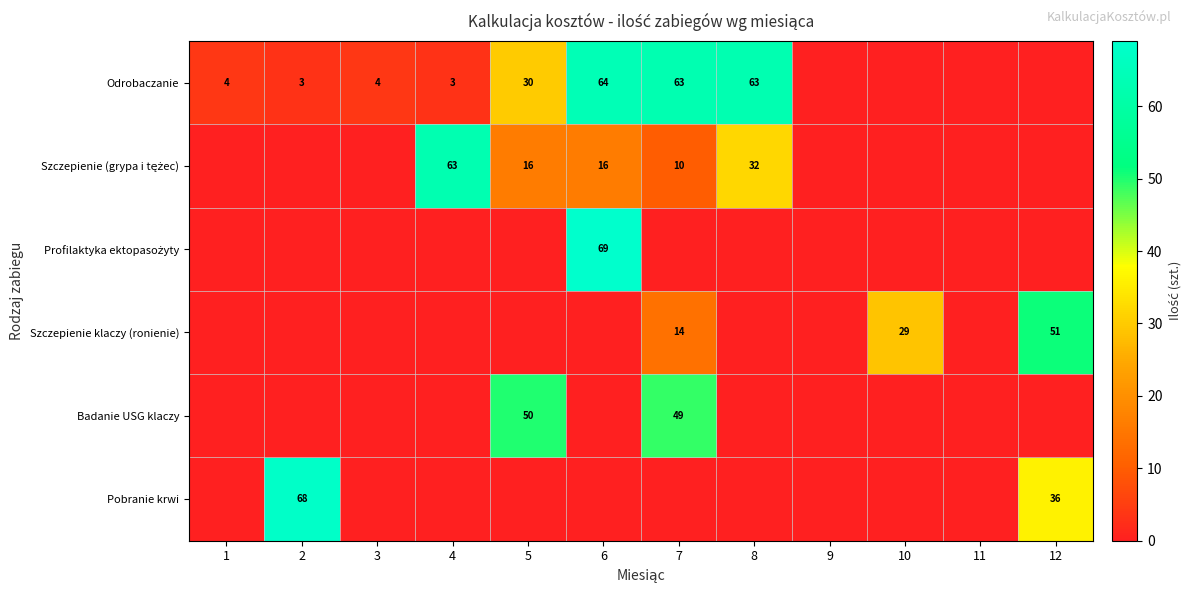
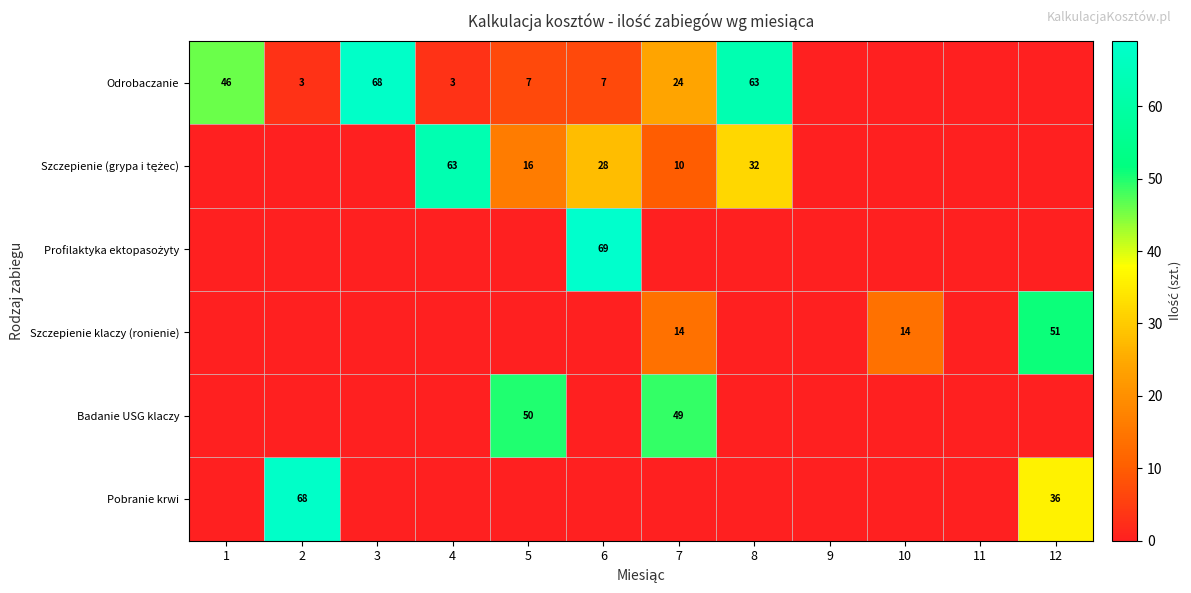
Odrobaczanie, 1: 4 -> 46
Odrobaczanie, 3: 4 -> 68
Odrobaczanie, 5: 30 -> 7
Odrobaczanie, 6: 64 -> 7
Odrobaczanie, 7: 63 -> 24
Szczepienie (grypa i tężec), 6: 16 -> 28
Szczepienie klaczy (ronienie), 10: 29 -> 14
